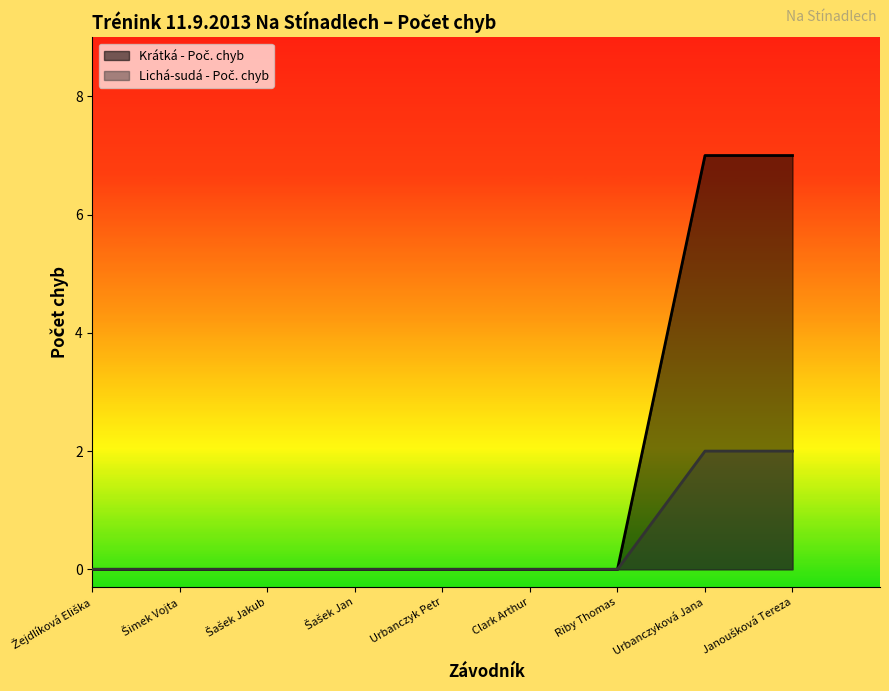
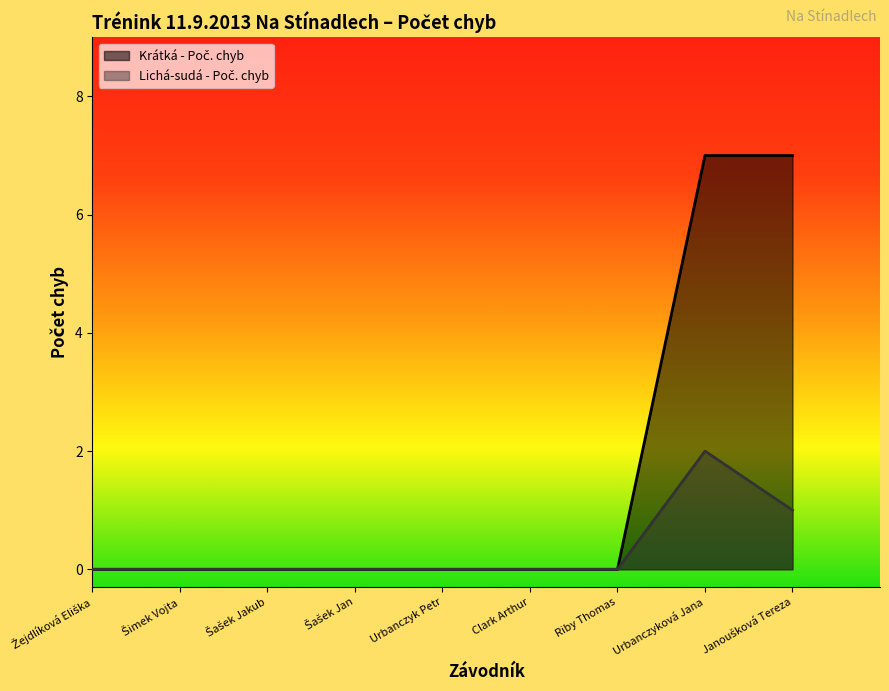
Lichá-sudá - Poč. chyb, Janoušková Tereza: 2 -> 1
